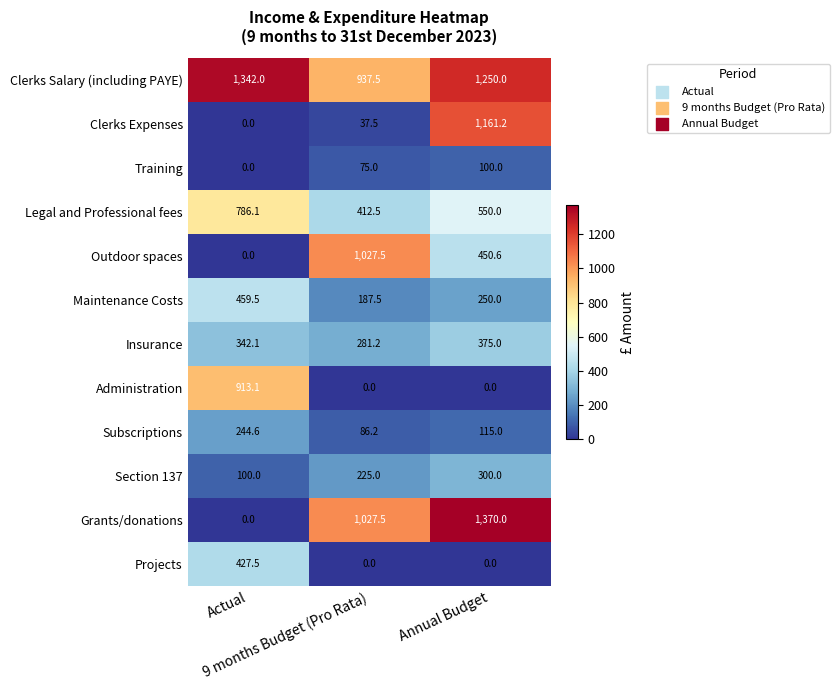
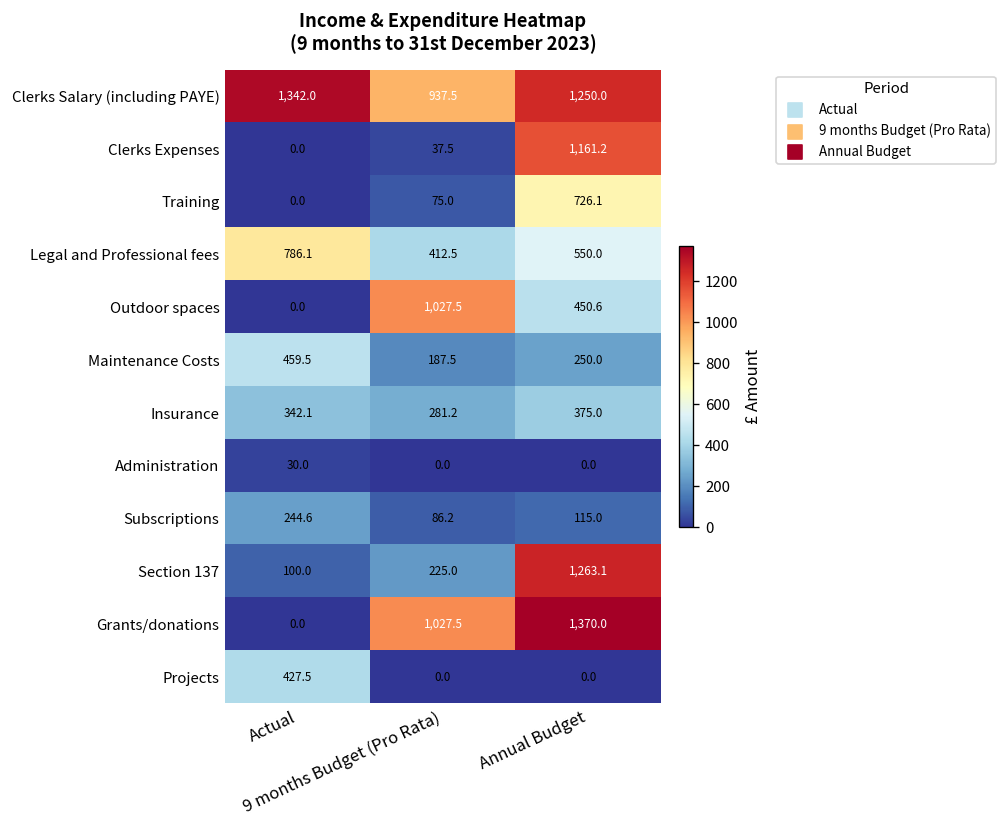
Training, Annual Budget: 100.0 -> 726.1
Administration, Actual: 913.1 -> 30.0
Section 137, Annual Budget: 300.0 -> 1,263.1
